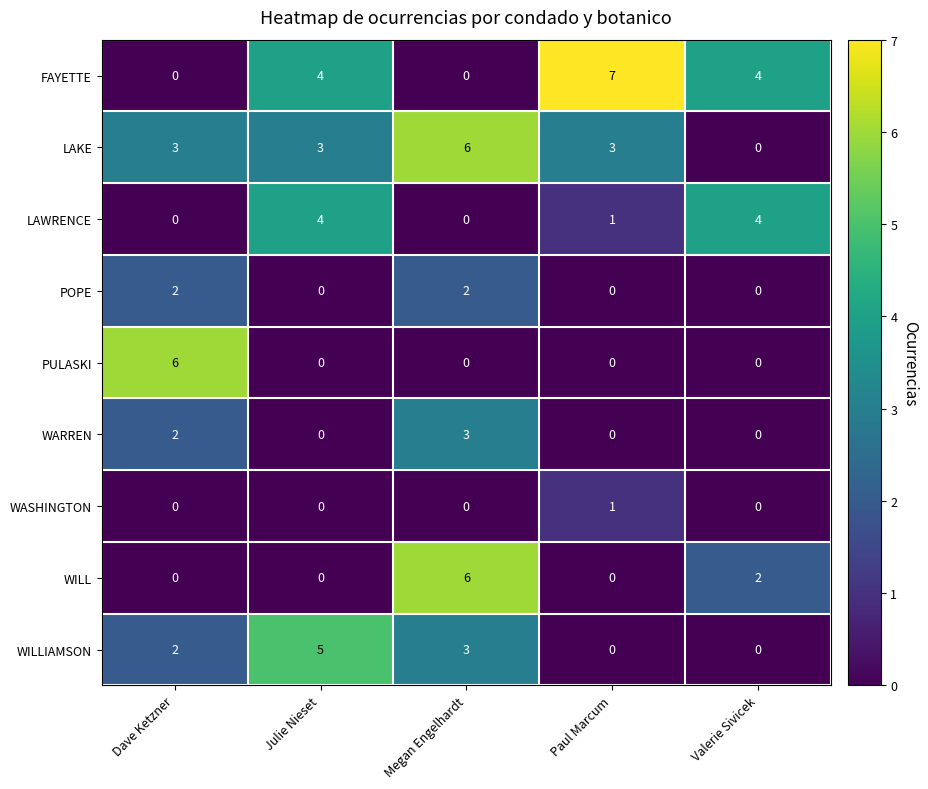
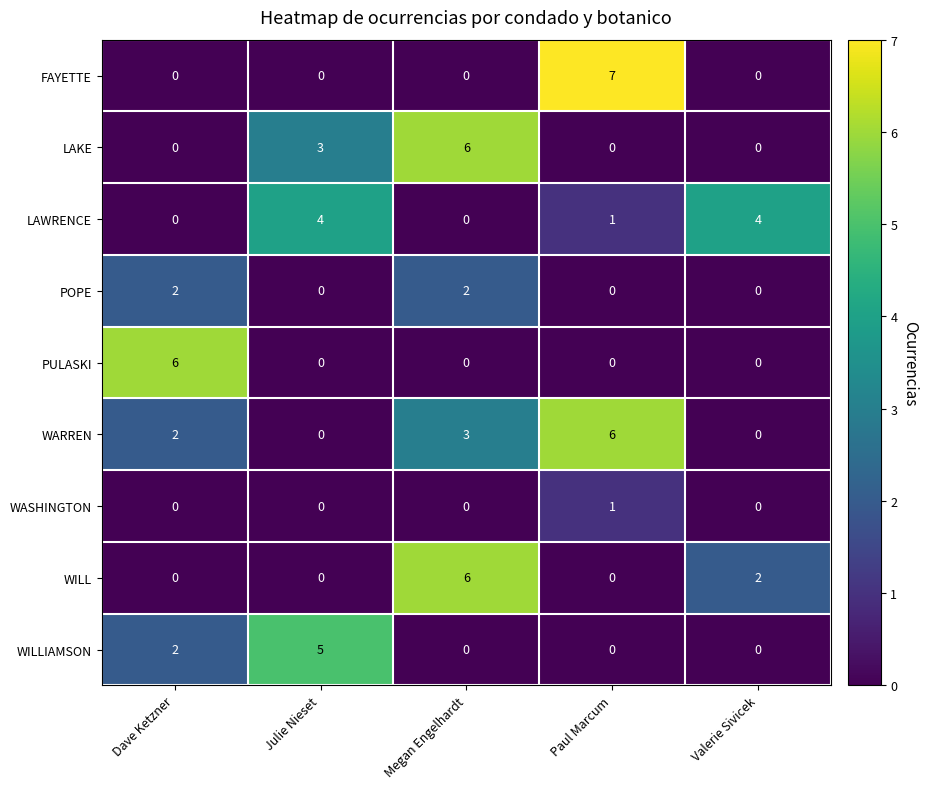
FAYETTE, Julie Nieset: 4 -> 0
FAYETTE, Valerie Sivicek: 4 -> 0
LAKE, Dave Ketzner: 3 -> 0
LAKE, Paul Marcum: 3 -> 0
WARREN, Paul Marcum: 0 -> 6
WILLIAMSON, Megan Engelhardt: 3 -> 0
